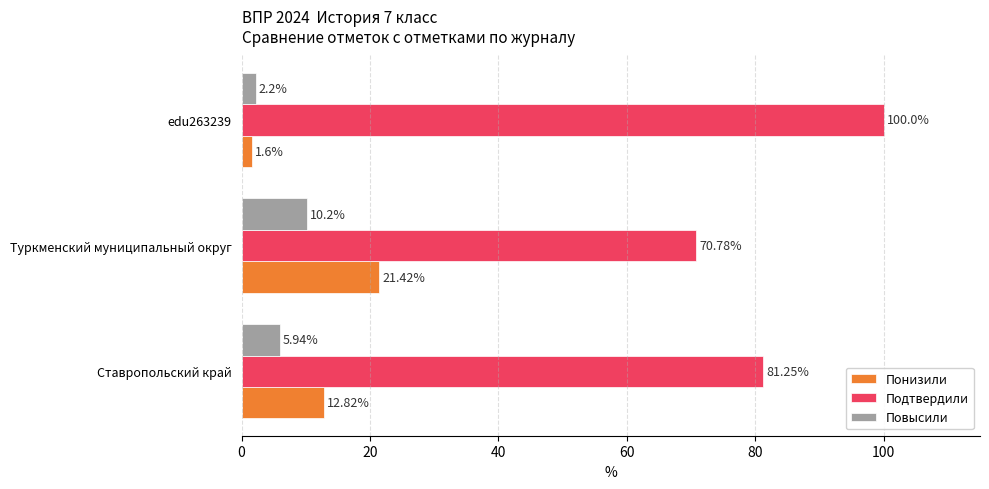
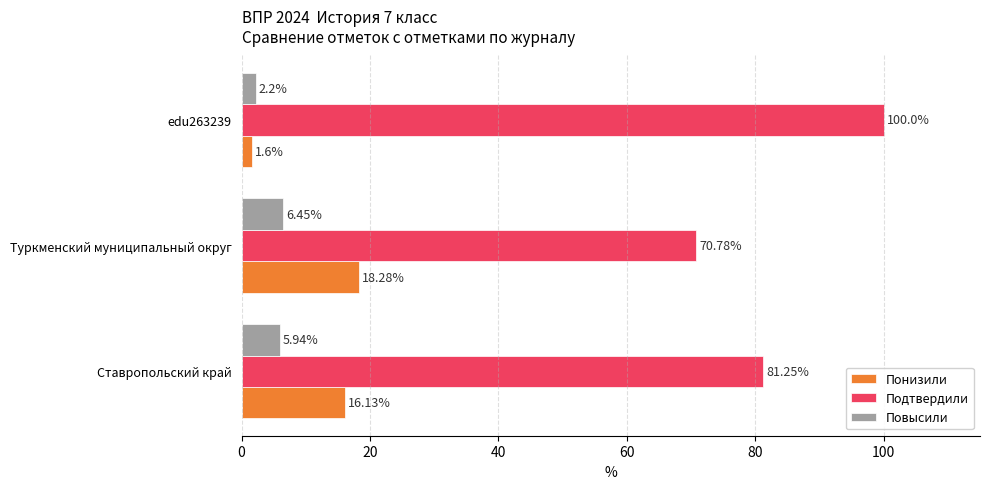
Повысили, Туркменский муниципальный округ: 10.2% -> 6.45%
Понизили, Туркменский муниципальный округ: 21.42% -> 18.28%
Понизили, Ставропольский край: 12.82% -> 16.13%
